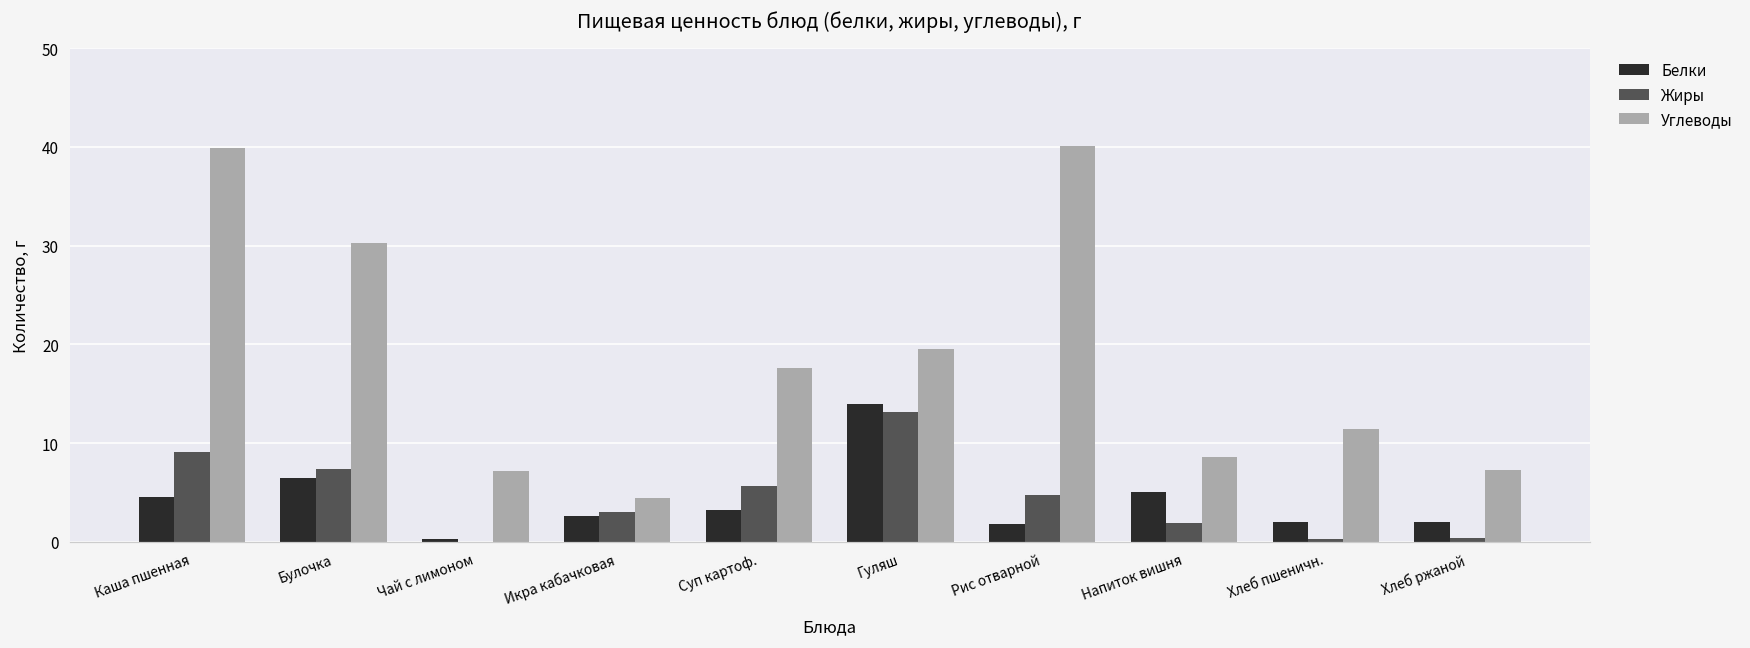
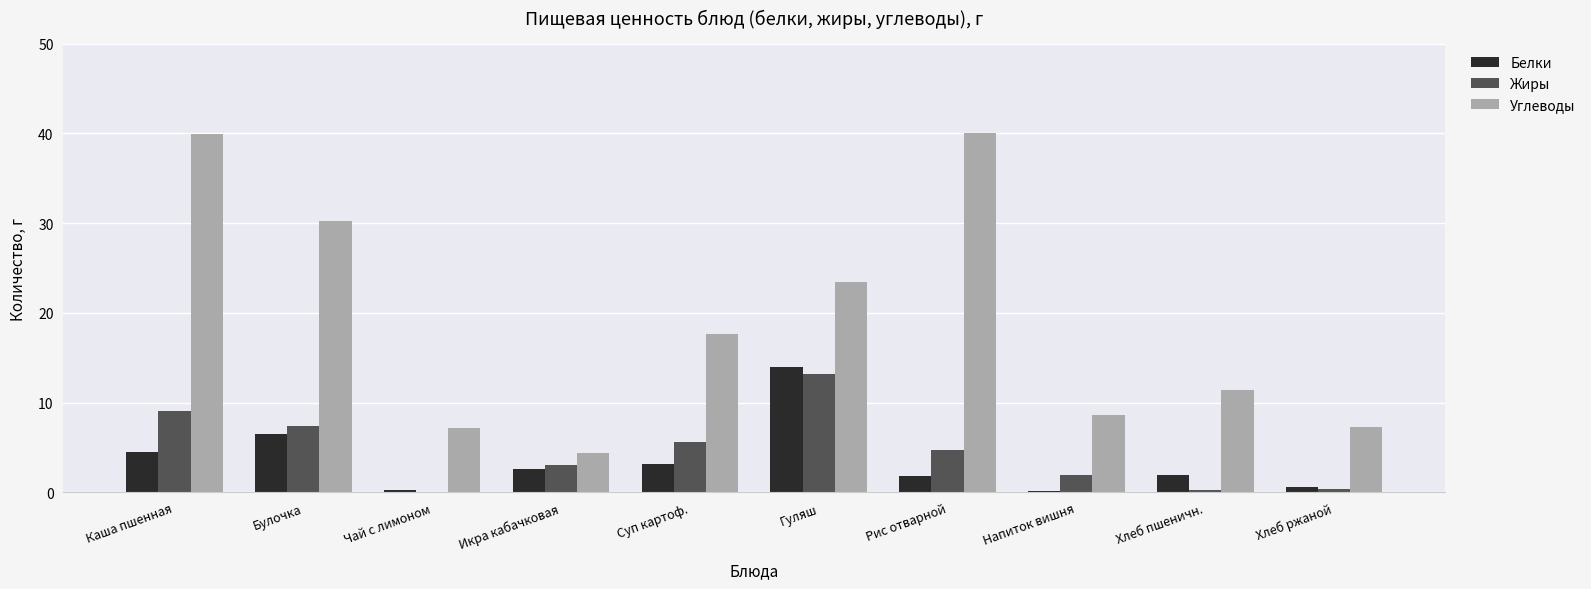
Углеводы, Гуляш: 20 -> 24
Белки, Напиток вишня: 5 -> 0
Белки, Хлеб ржаной: 2 -> 1
